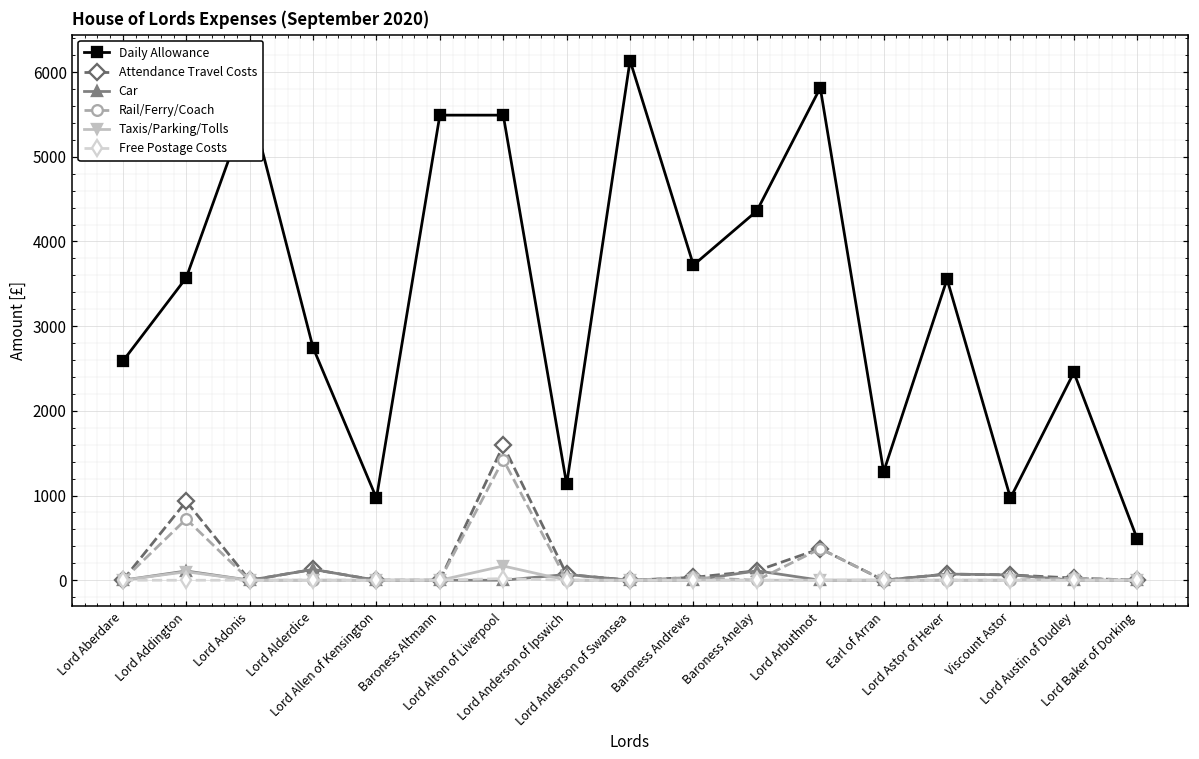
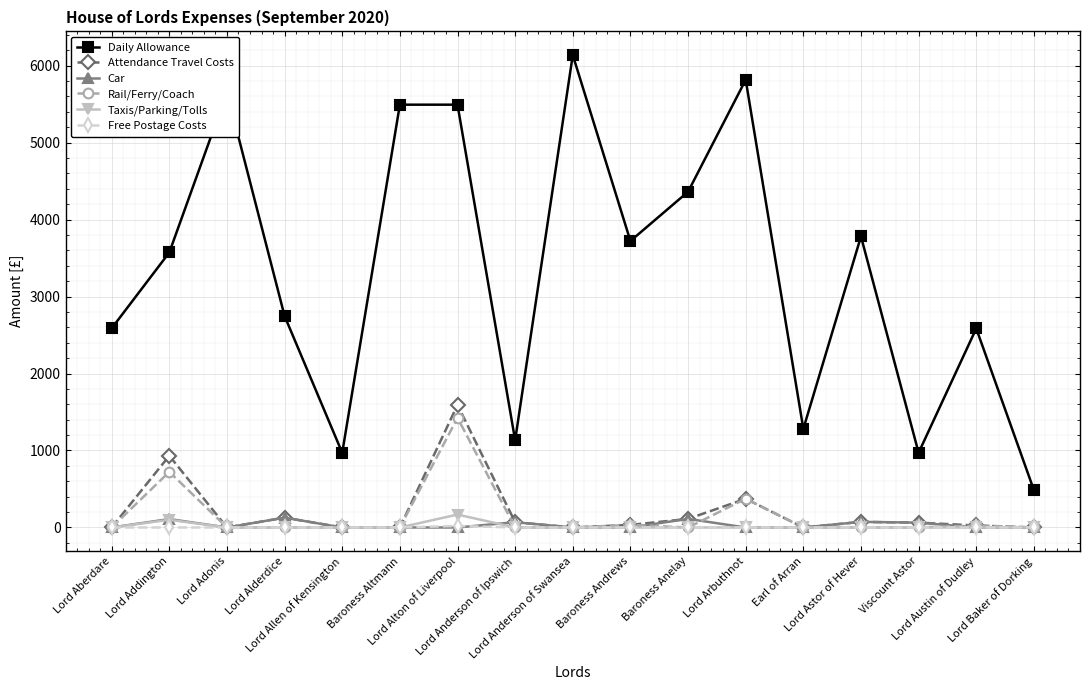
Daily Allowance, Lord Astor of Hever: 3600 -> 3800
Daily Allowance, Lord Austin of Dudley: 2500 -> 2600
